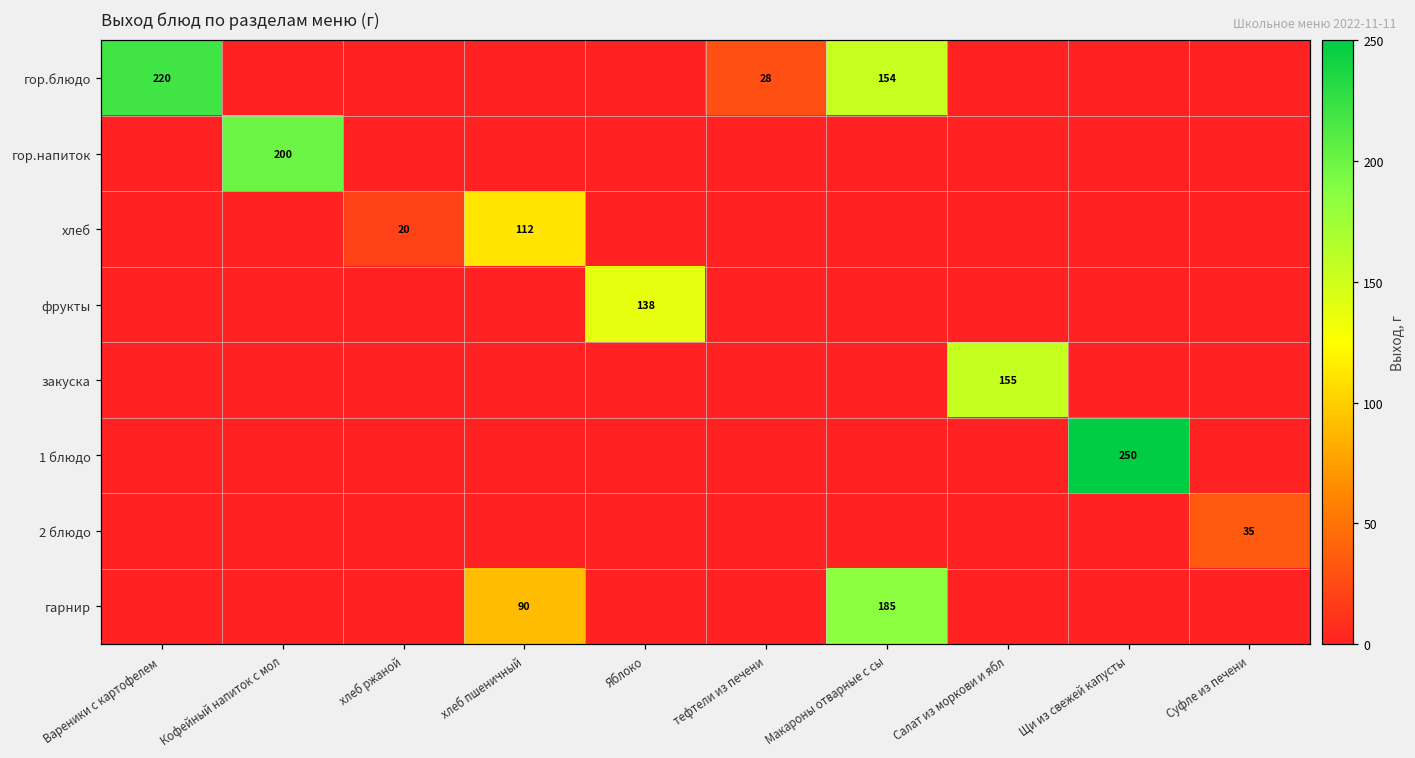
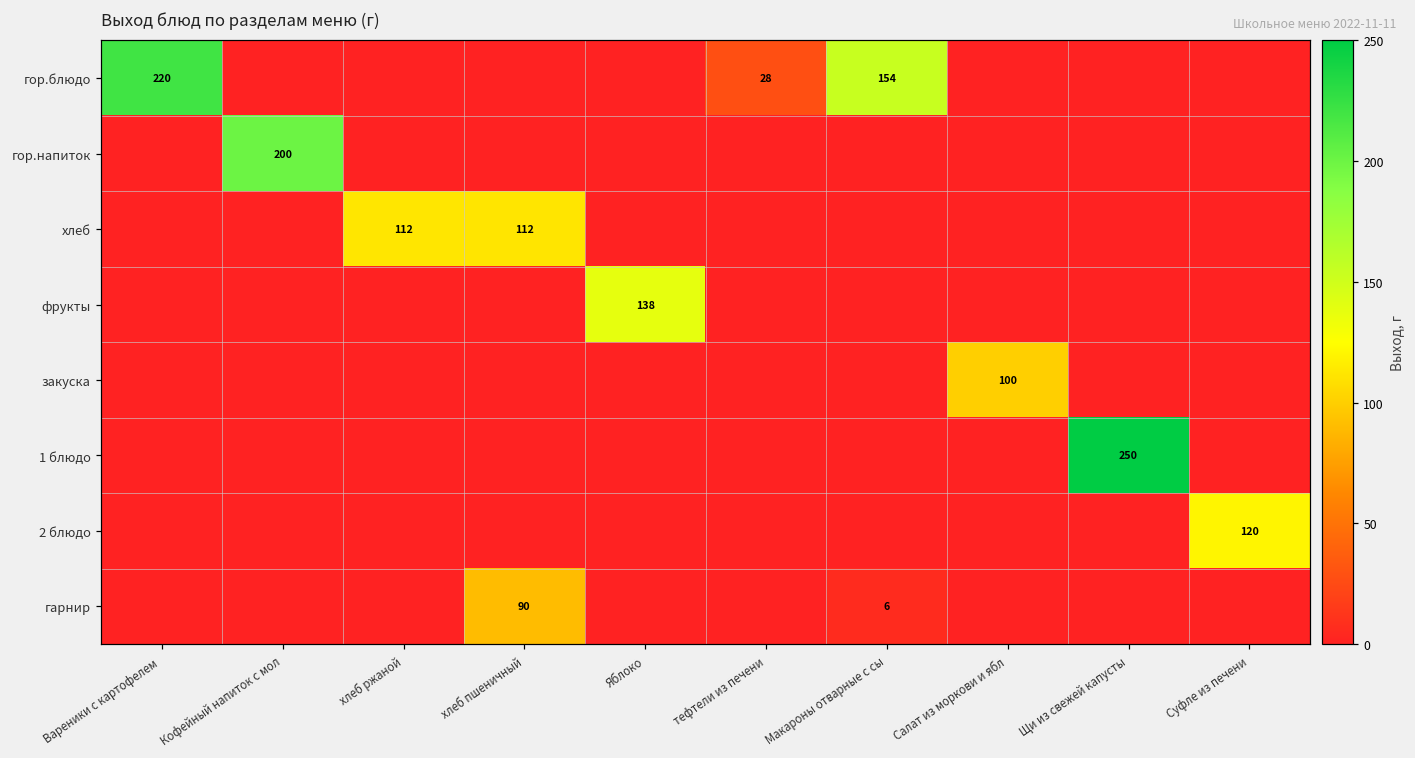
хлеб, хлеб ржаной: 20 -> 112
закуска, Салат из моркови и ябл: 155 -> 100
2 блюдо, Суфле из печени: 35 -> 120
гарнир, Макароны отварные с сы: 185 -> 6
